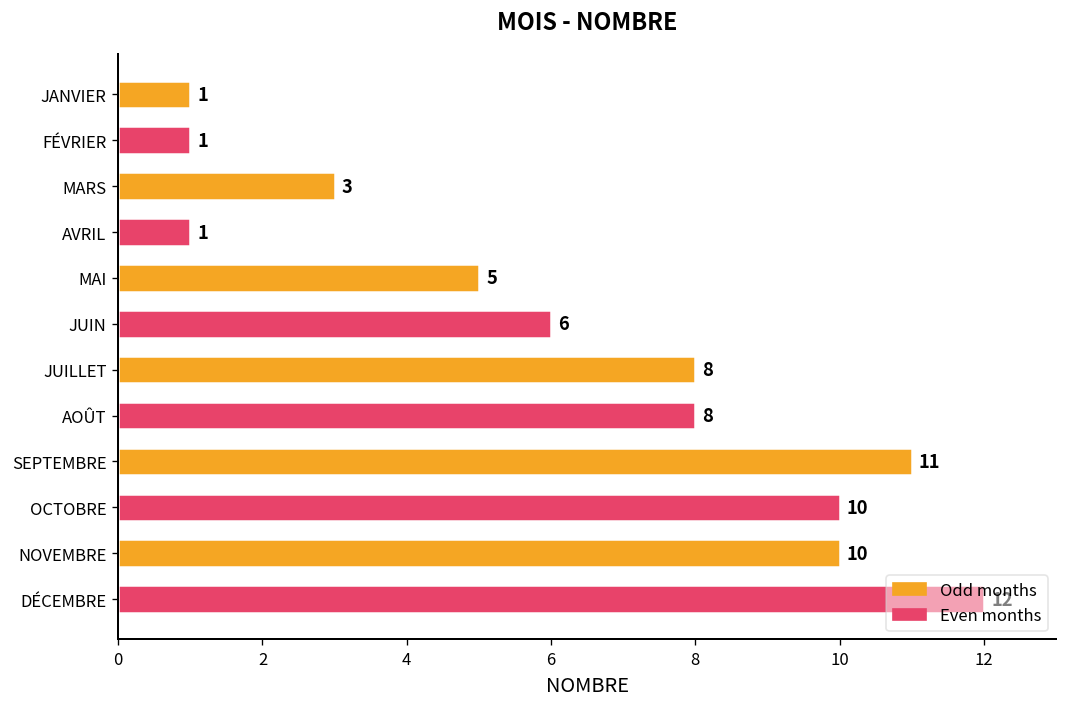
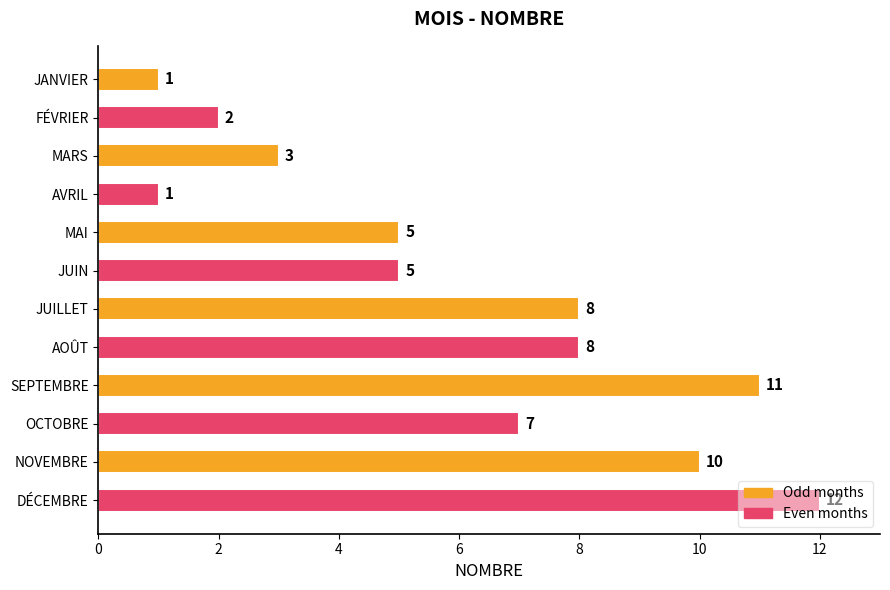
FÉVRIER: 1 -> 2
JUIN: 6 -> 5
OCTOBRE: 10 -> 7
